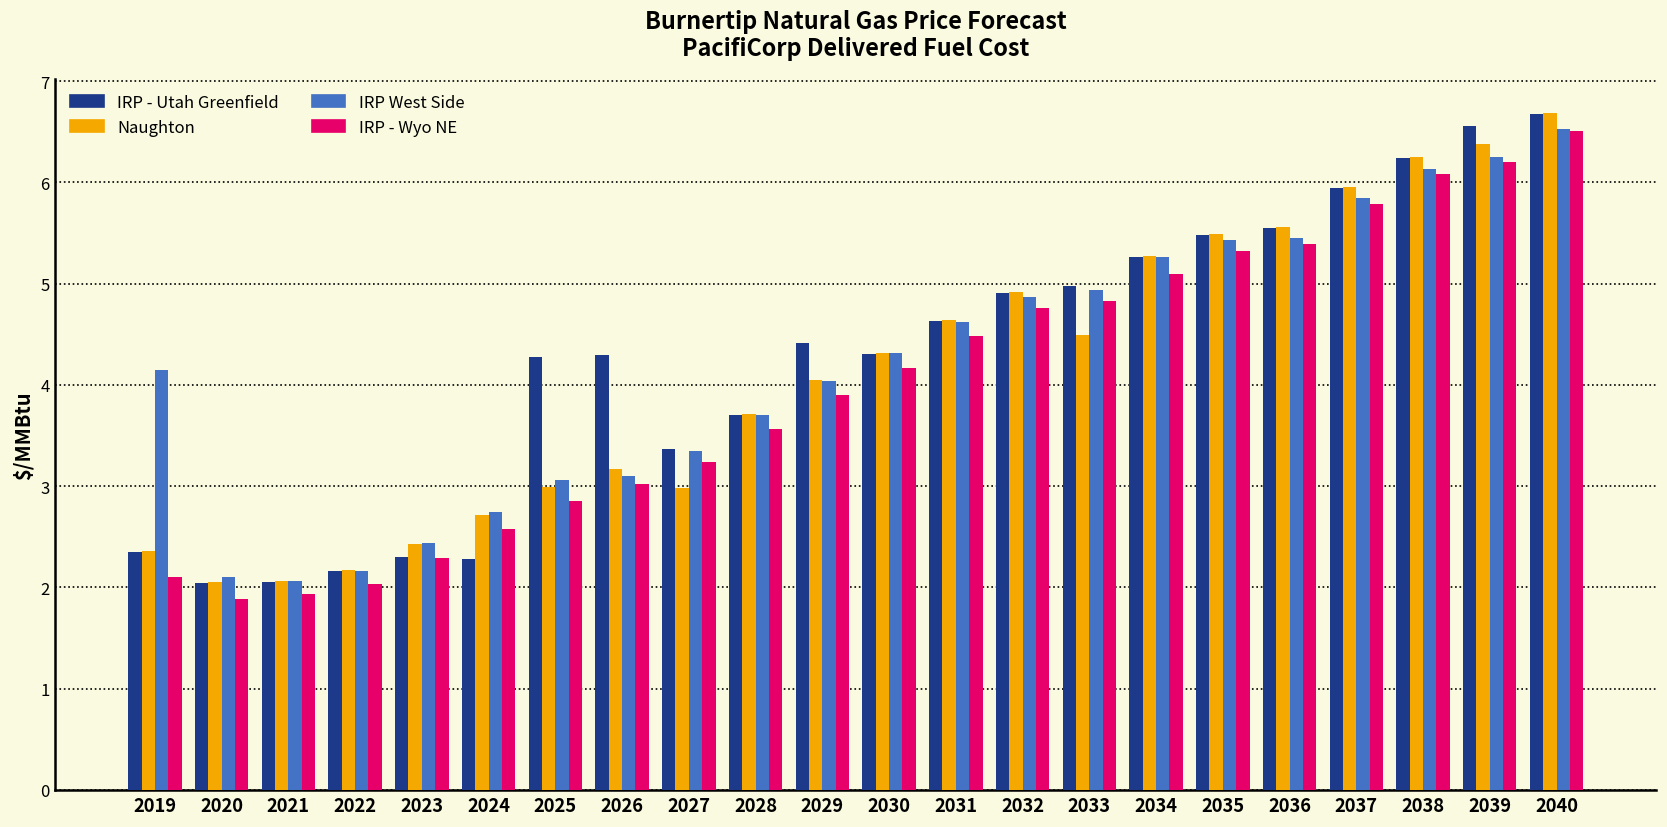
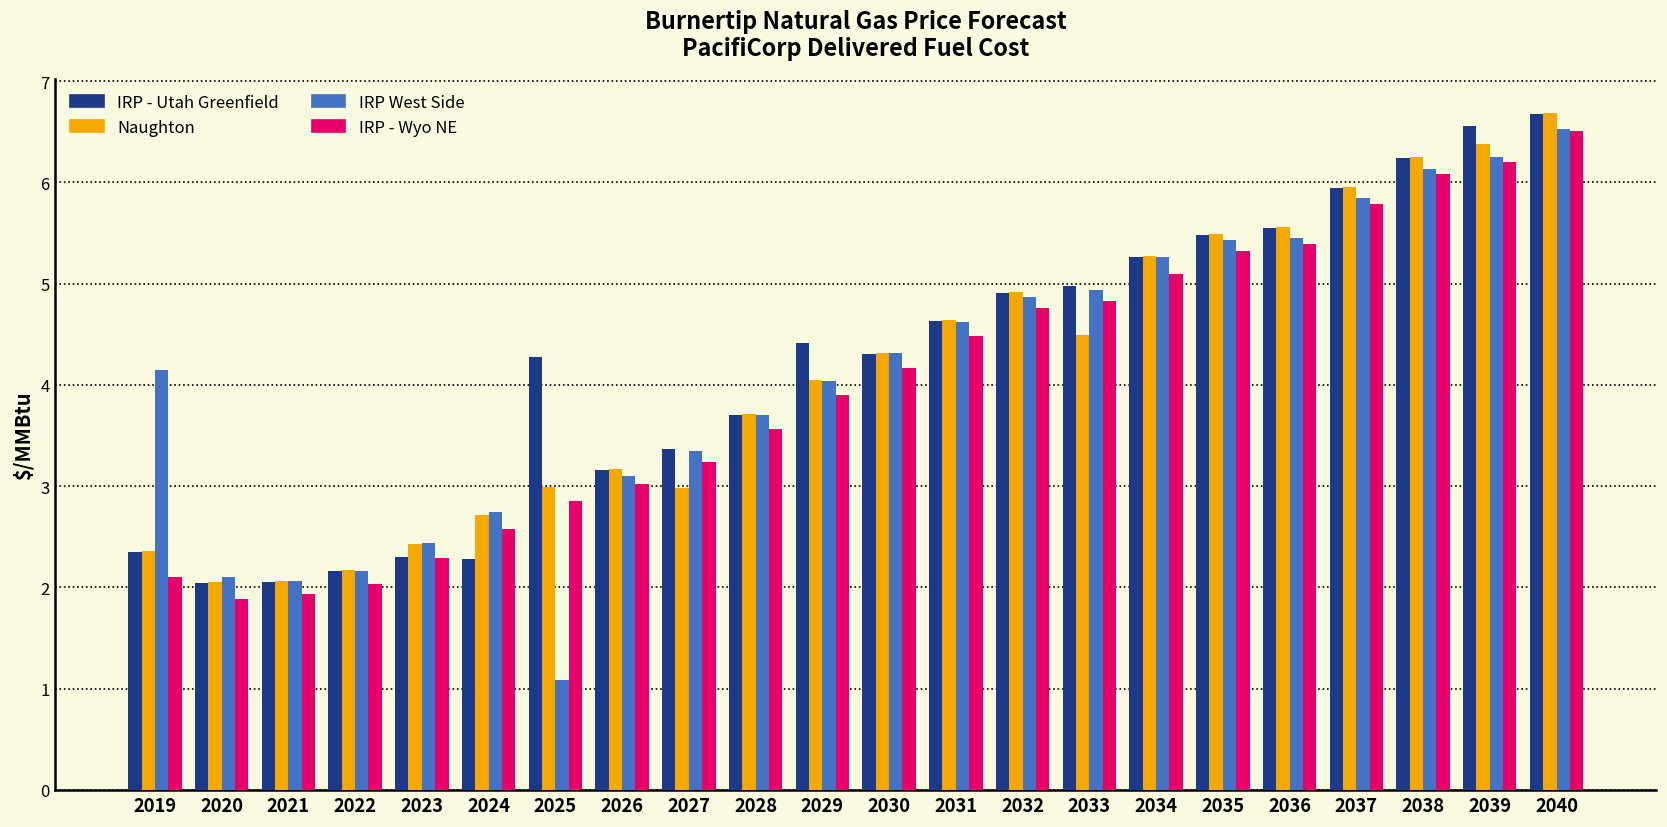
IRP West Side, 2025: 3.1 -> 1.1
IRP - Utah Greenfield, 2026: 4.3 -> 3.2
